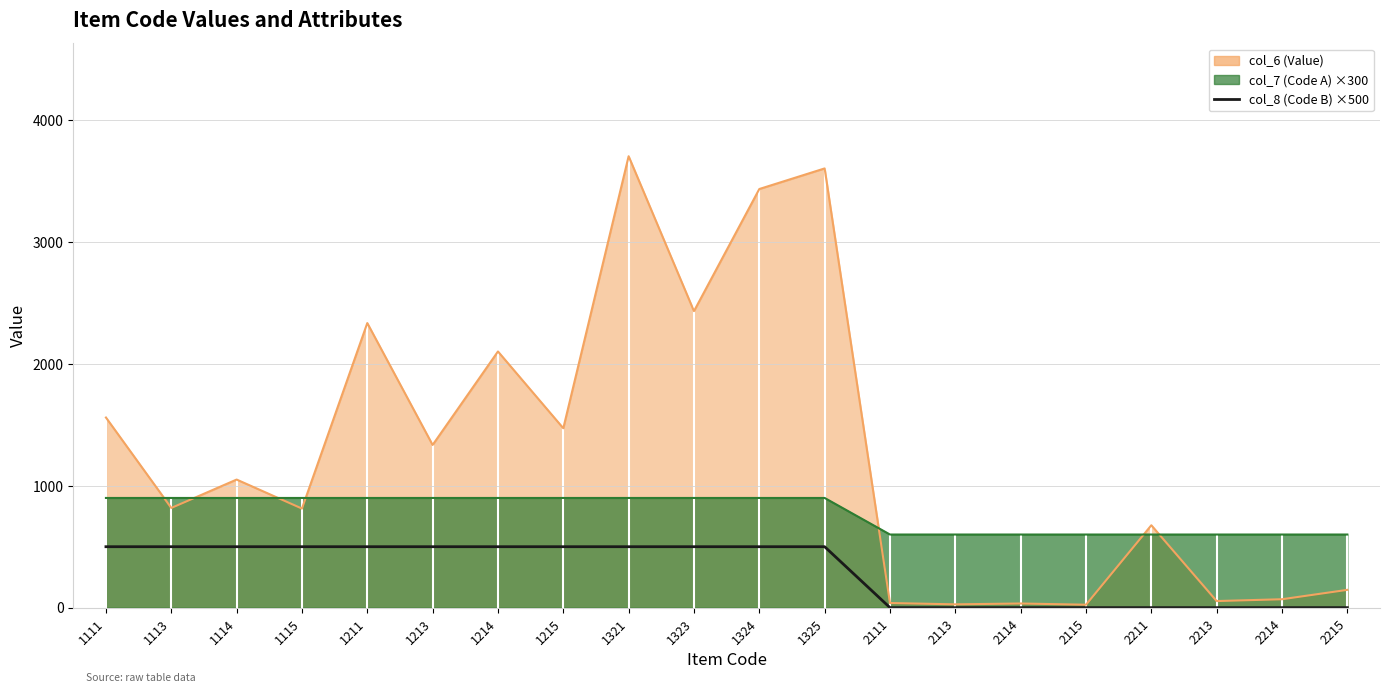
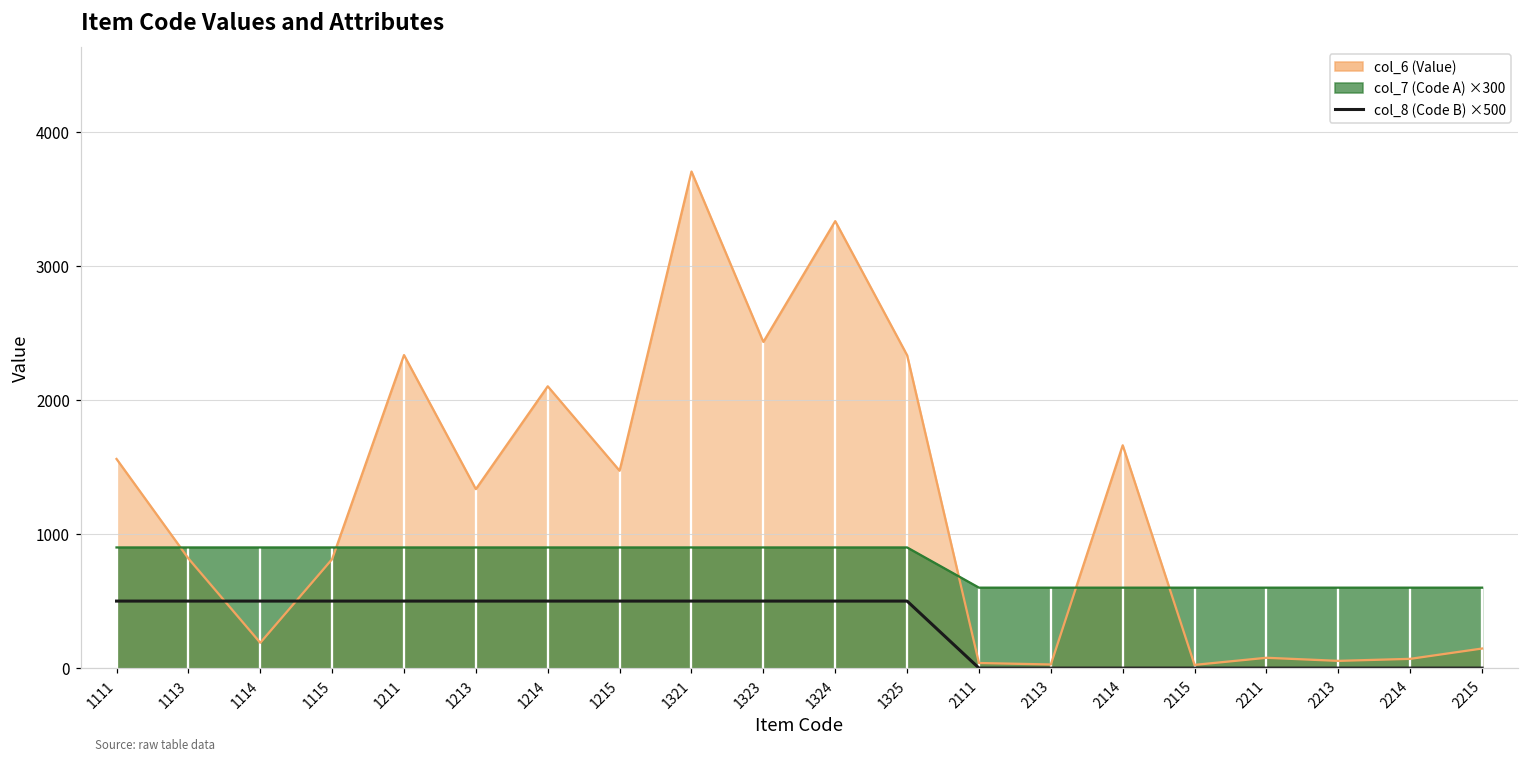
col_6 (Value), 1114: 1050 -> 190
col_6 (Value), 1324: 3440 -> 3330
col_6 (Value), 1325: 3600 -> 2330
col_6 (Value), 2114: 30 -> 1660
col_6 (Value), 2211: 680 -> 80
